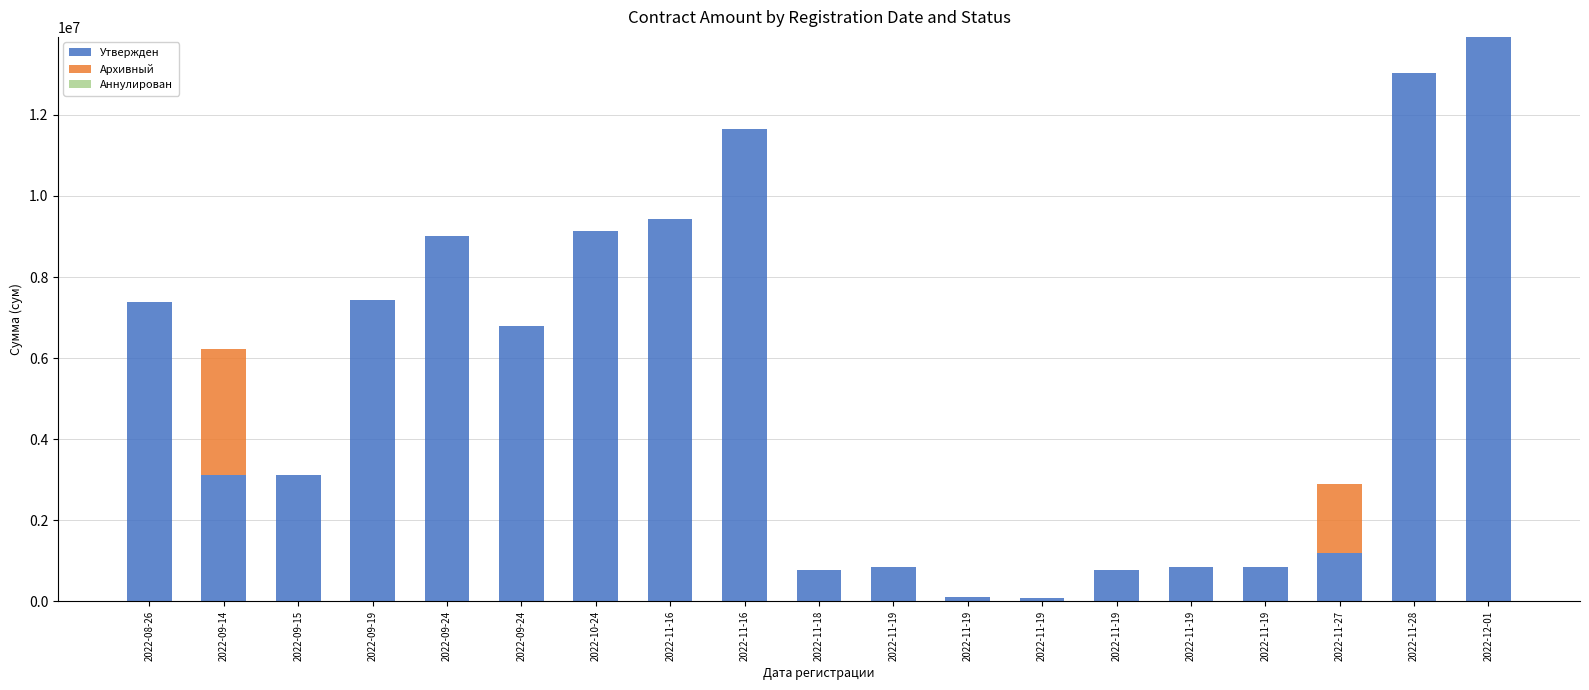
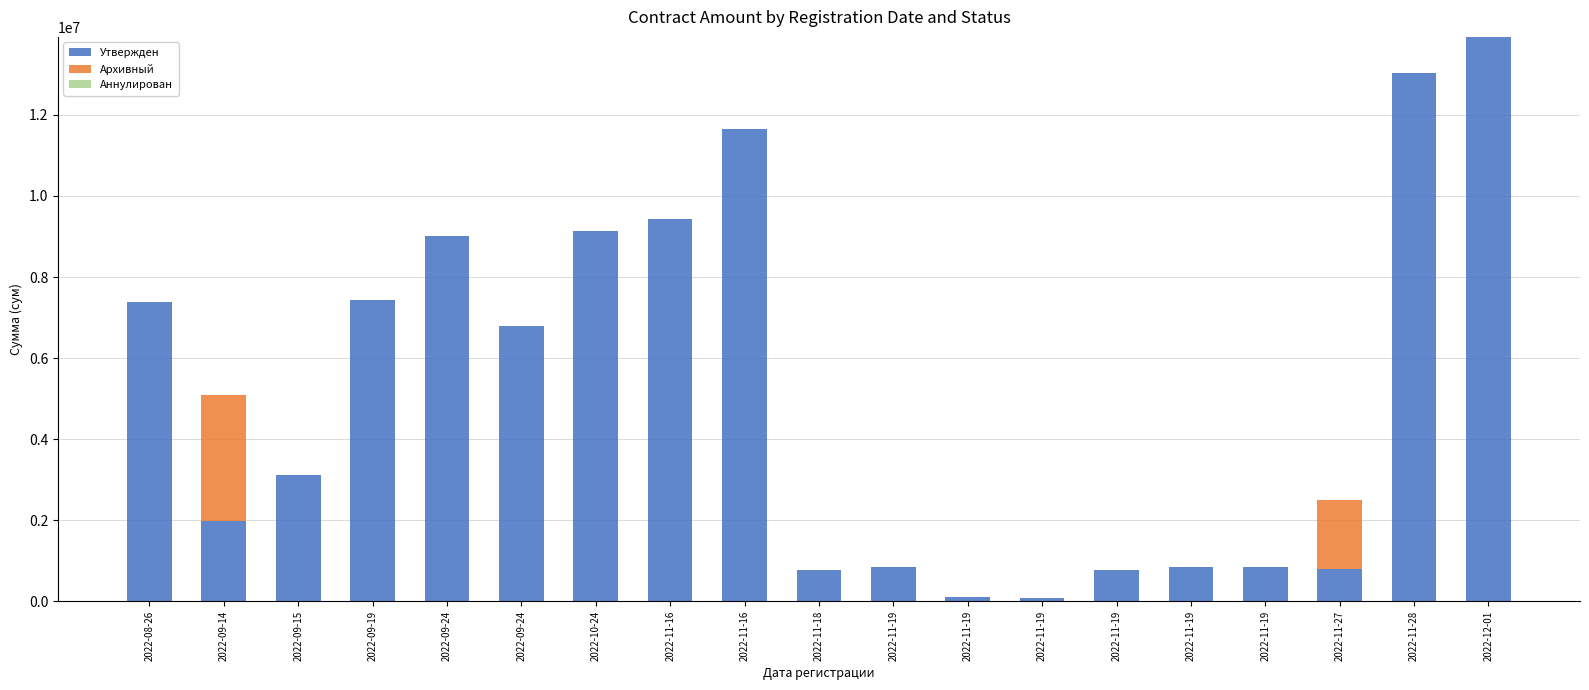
Утвержден, 2022-09-14: 3100000 -> 2000000
Утвержден, 2022-11-27: 1200000 -> 800000
